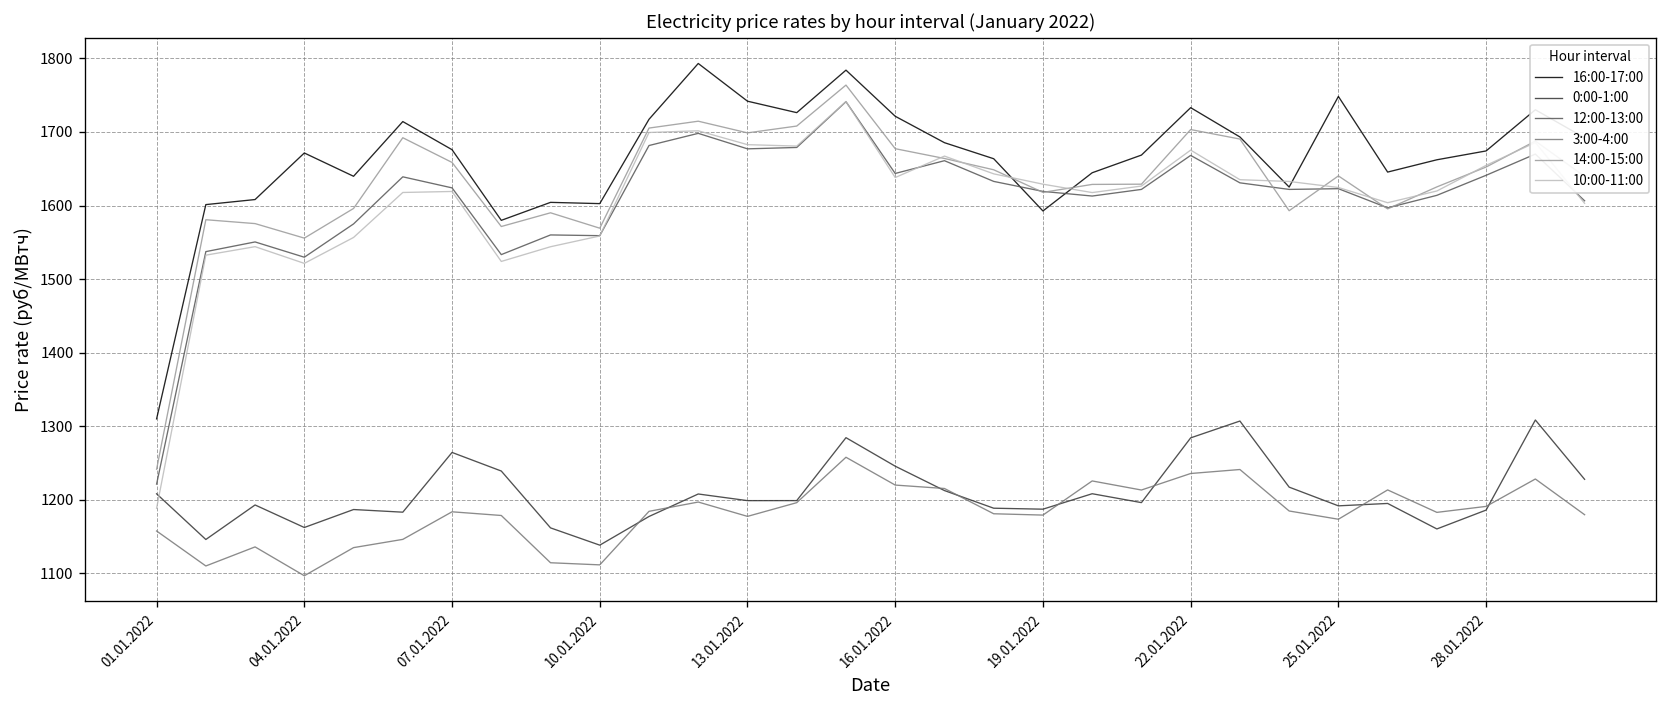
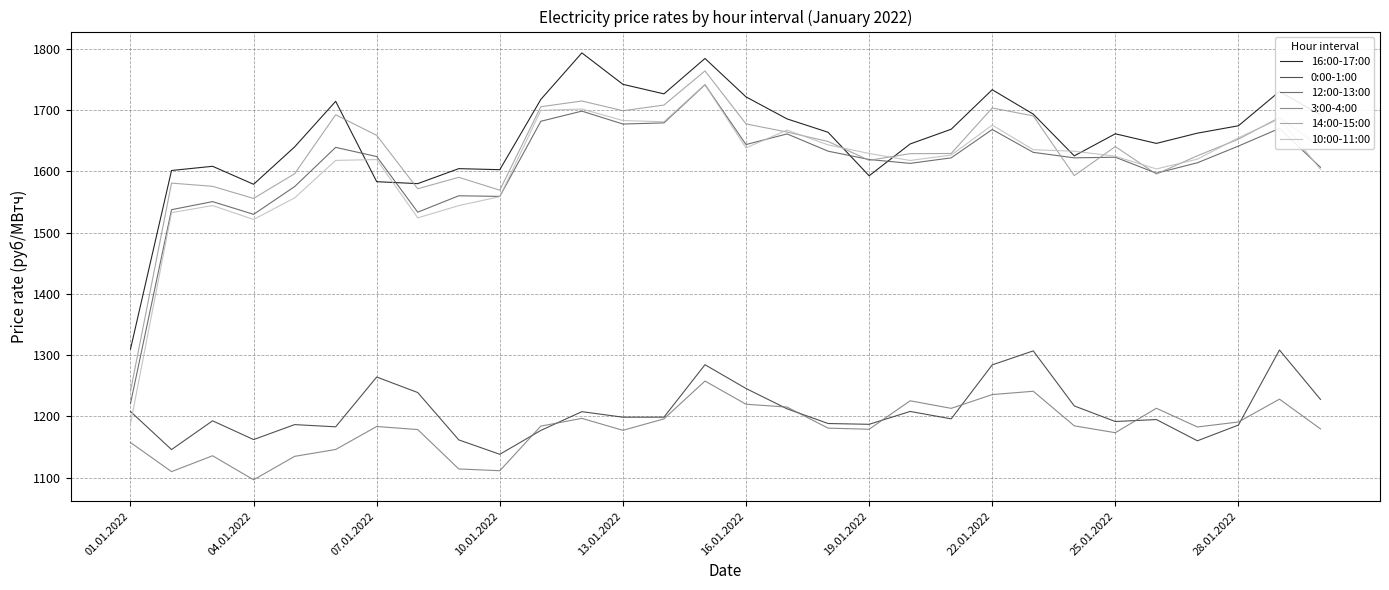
16:00-17:00, 04.01.2022: 1670 -> 1580
16:00-17:00, 07.01.2022: 1680 -> 1580
16:00-17:00, 25.01.2022: 1750 -> 1660
